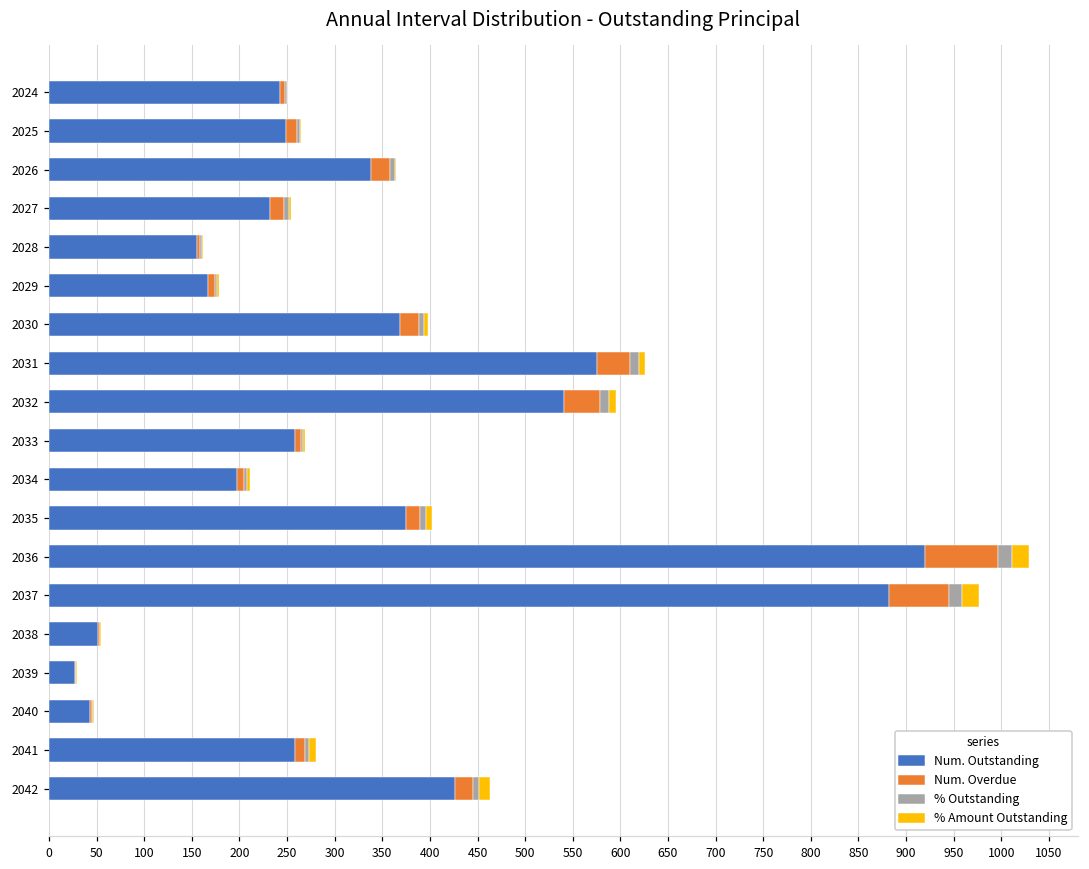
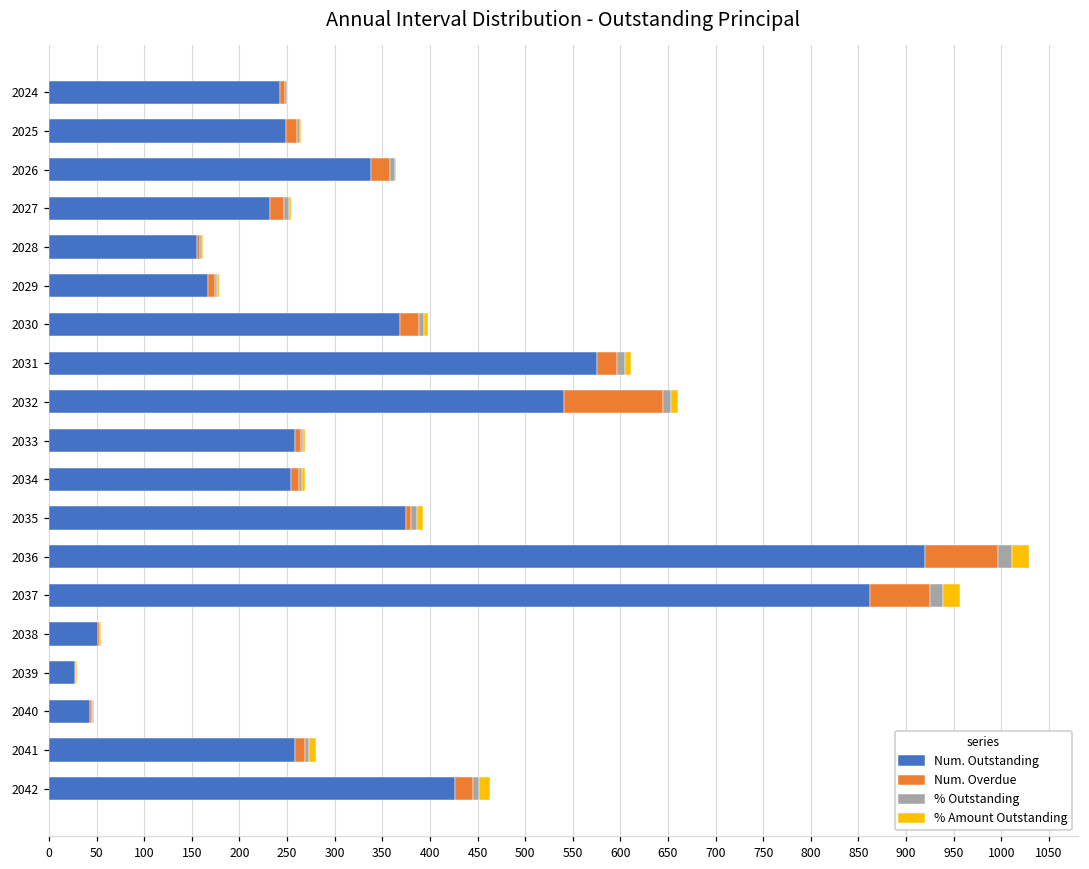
Num. Overdue, 2031: 40 -> 20
Num. Overdue, 2032: 40 -> 100
Num. Outstanding, 2034: 200 -> 250
Num. Overdue, 2035: 20 -> 10
Num. Outstanding, 2037: 880 -> 860
